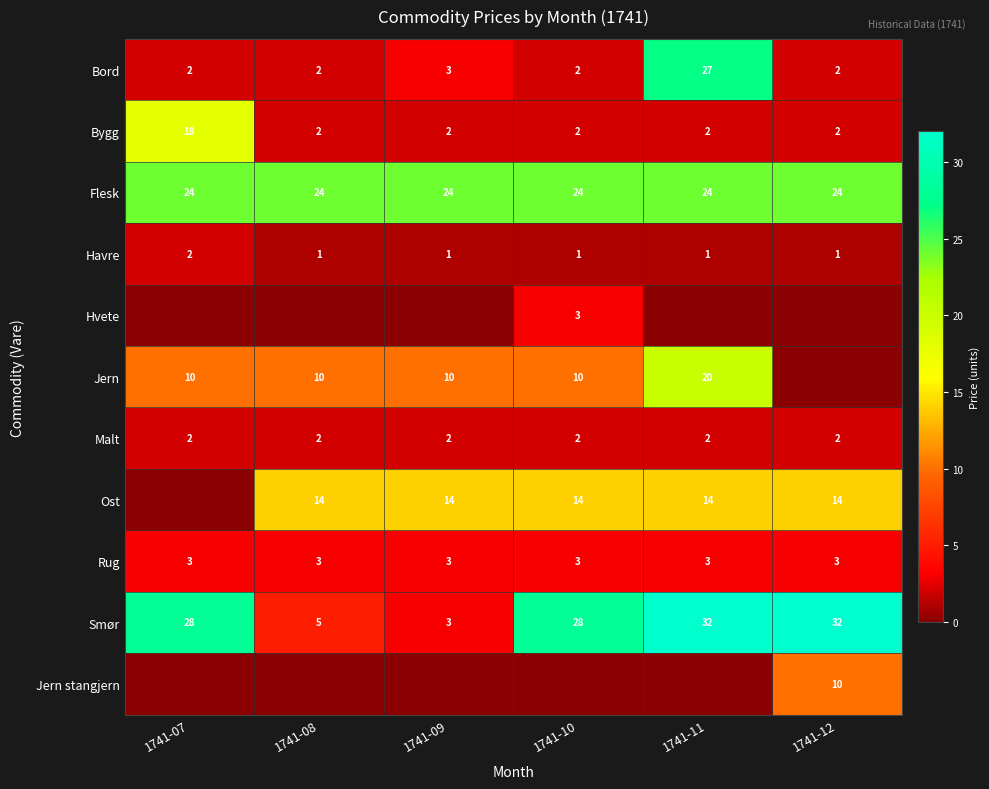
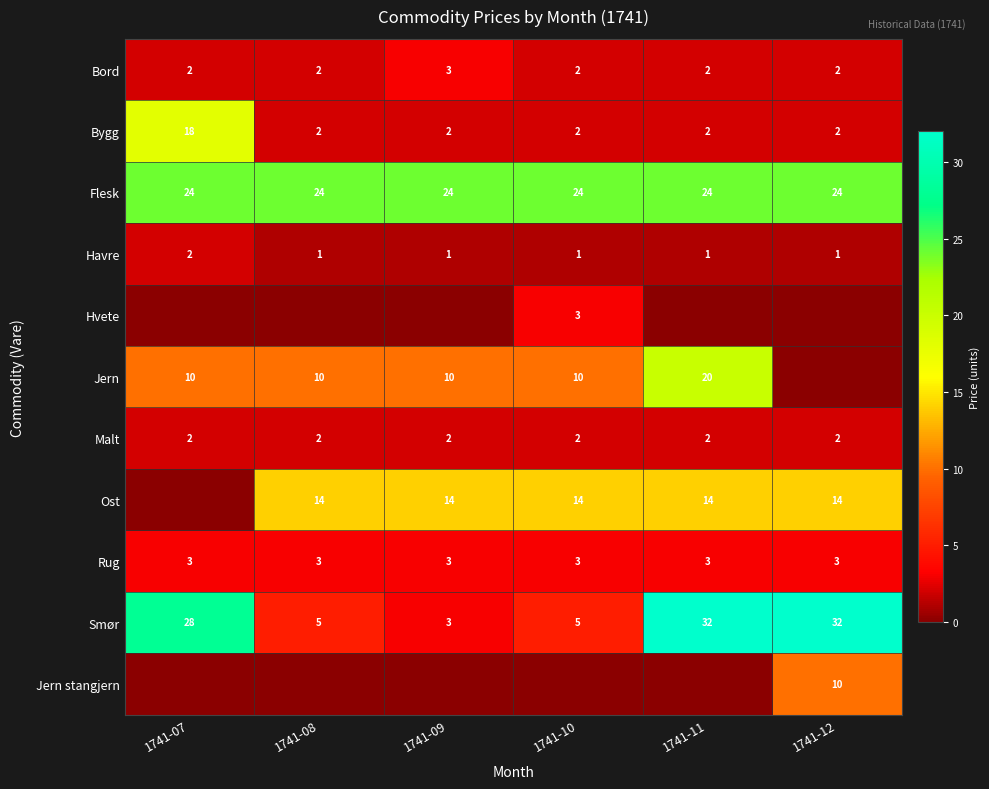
Bord, 1741-11: 27 -> 2
Smør, 1741-10: 28 -> 5
